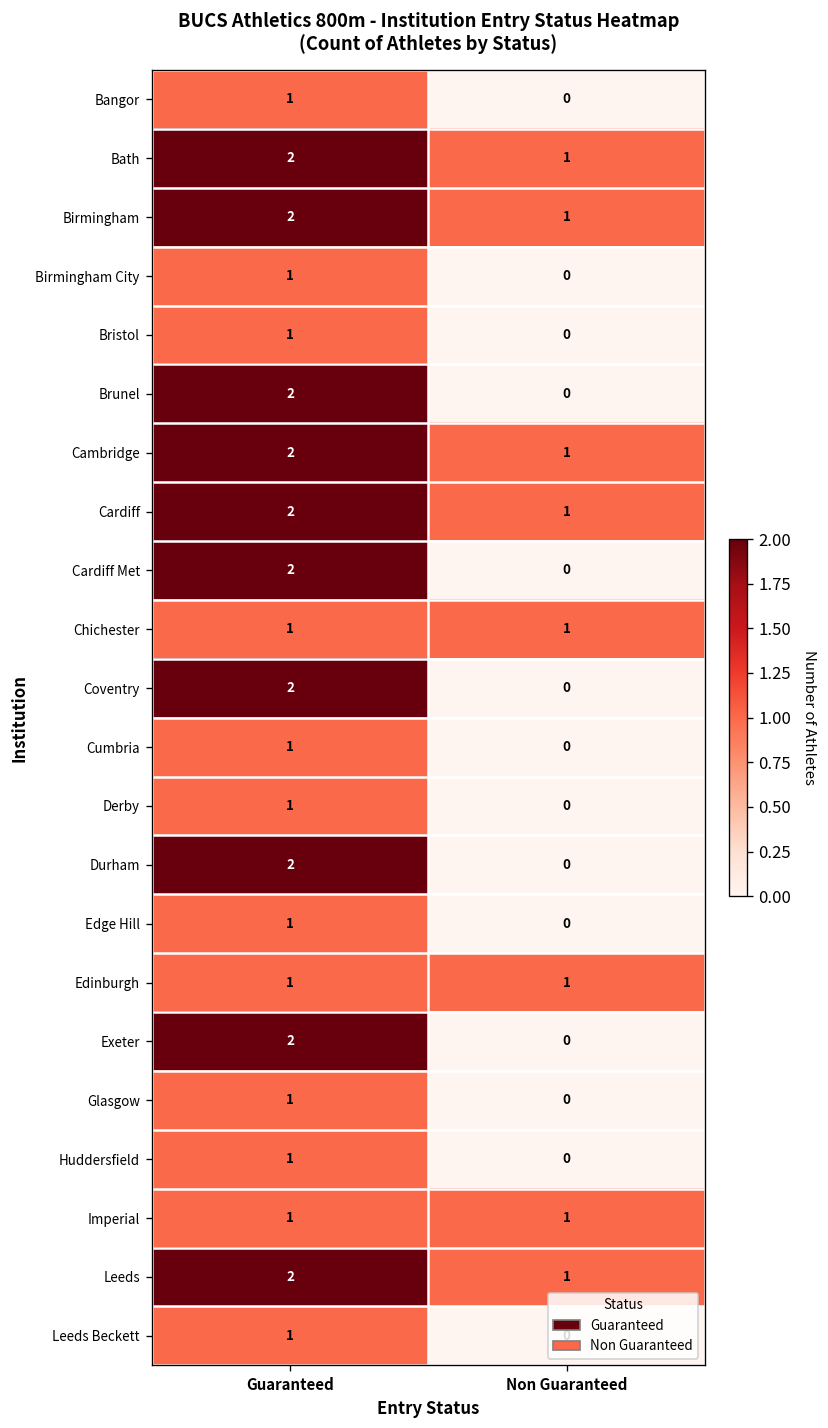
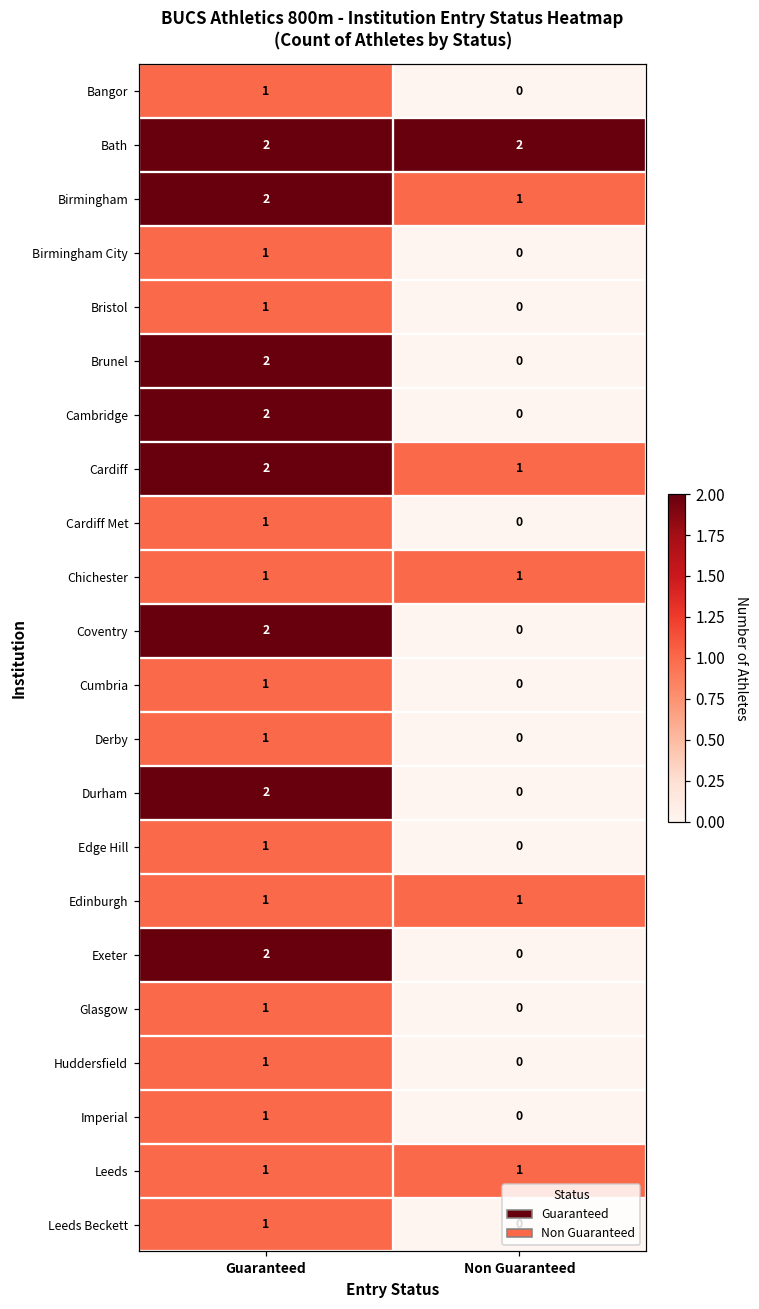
Bath, Non Guaranteed: 1 -> 2
Cambridge, Non Guaranteed: 1 -> 0
Cardiff Met, Guaranteed: 2 -> 1
Imperial, Non Guaranteed: 1 -> 0
Leeds, Guaranteed: 2 -> 1
